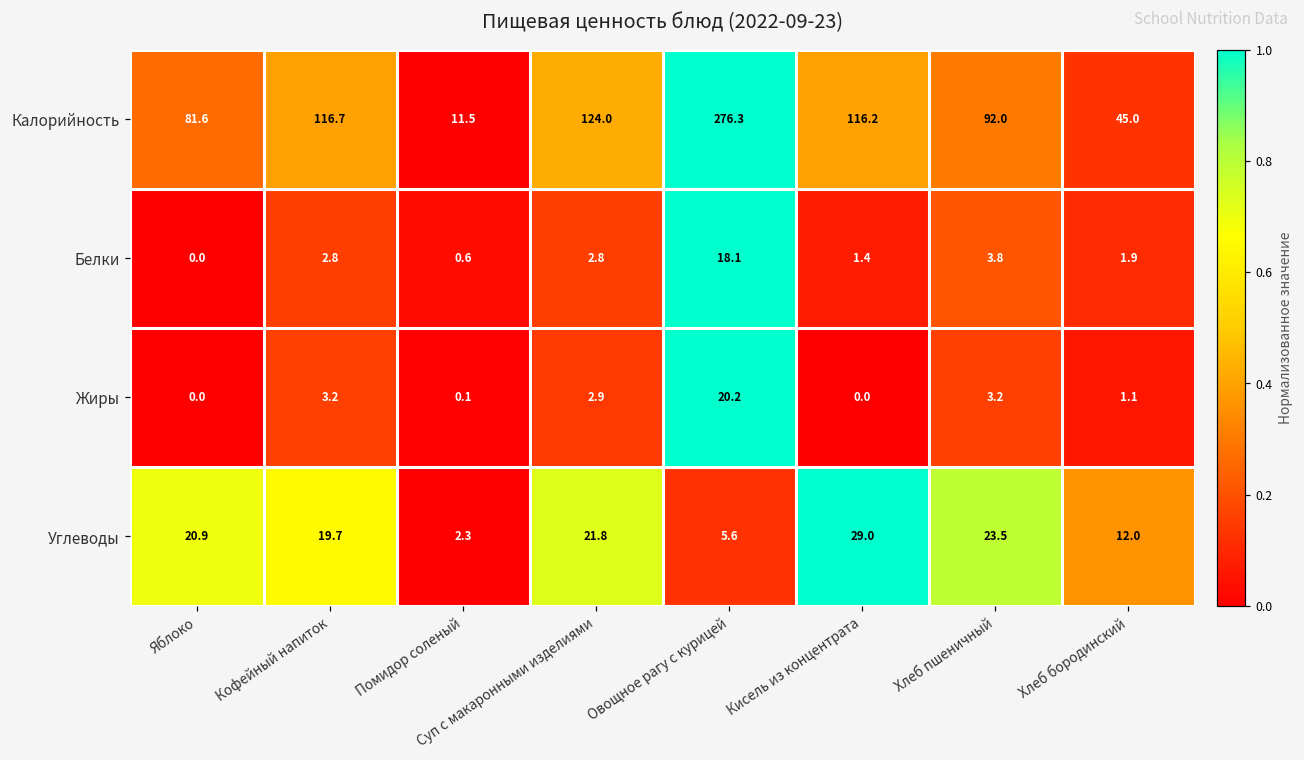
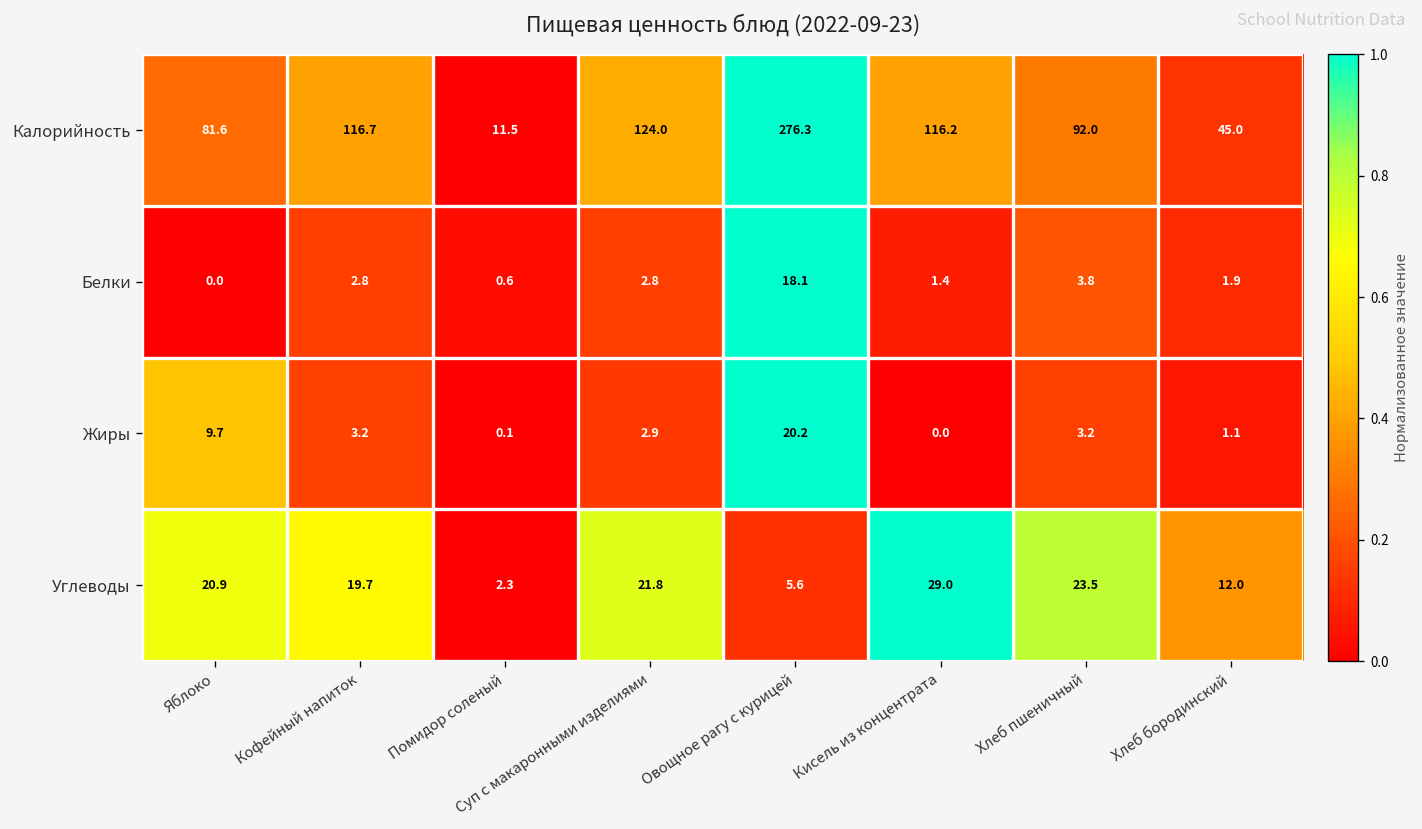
Жиры, Яблоко: 0.0 -> 9.7
